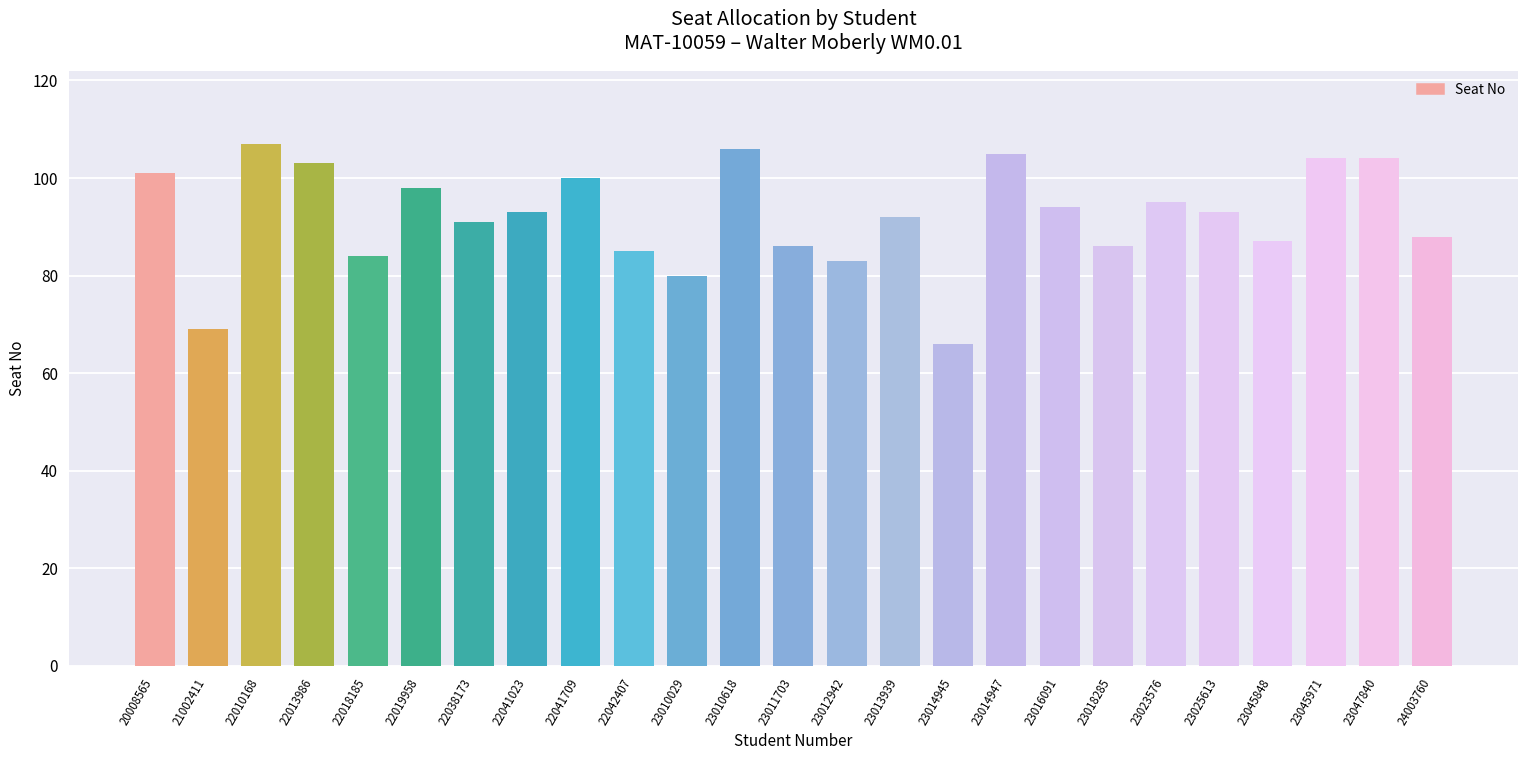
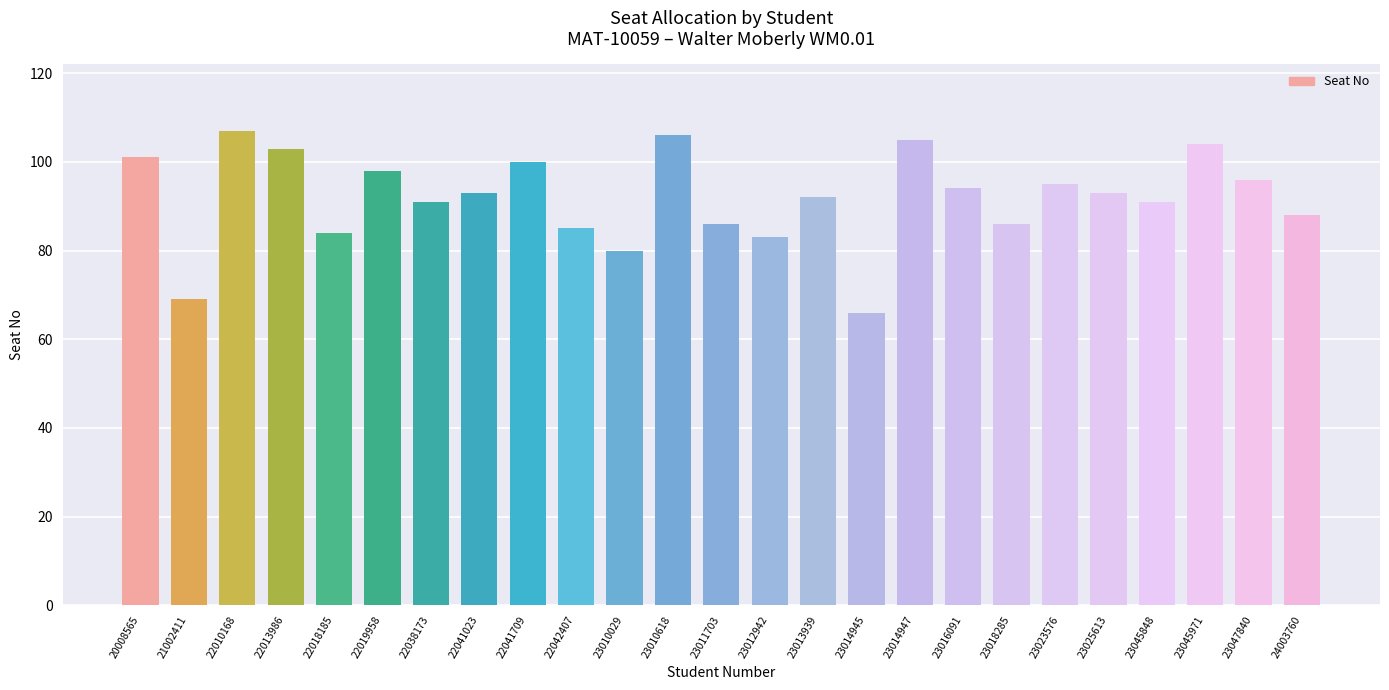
23045848: 87 -> 91
23047840: 104 -> 96
